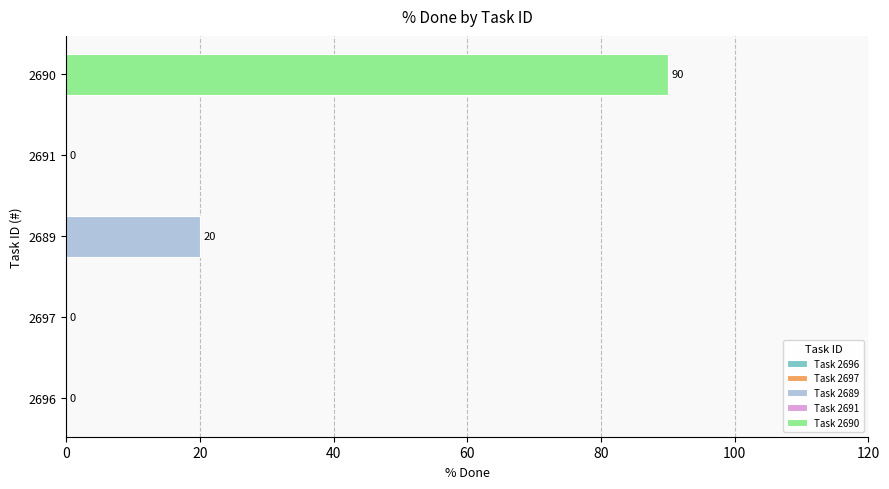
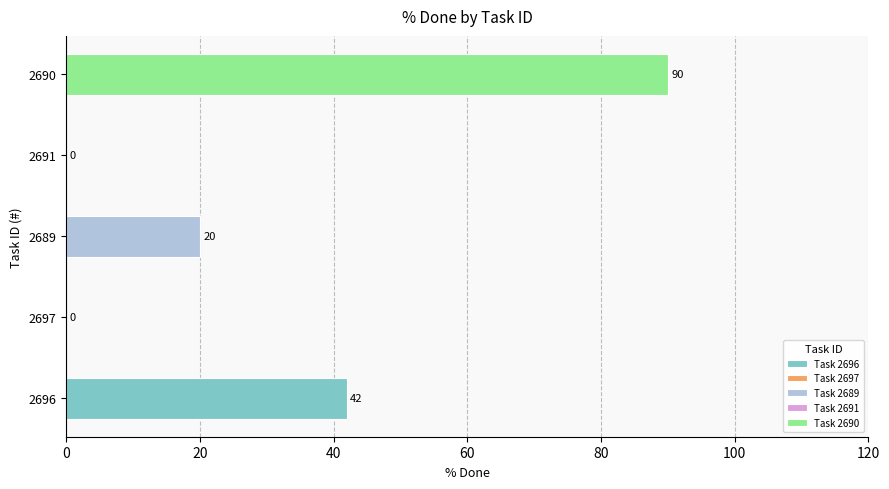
2696: 0 -> 42
